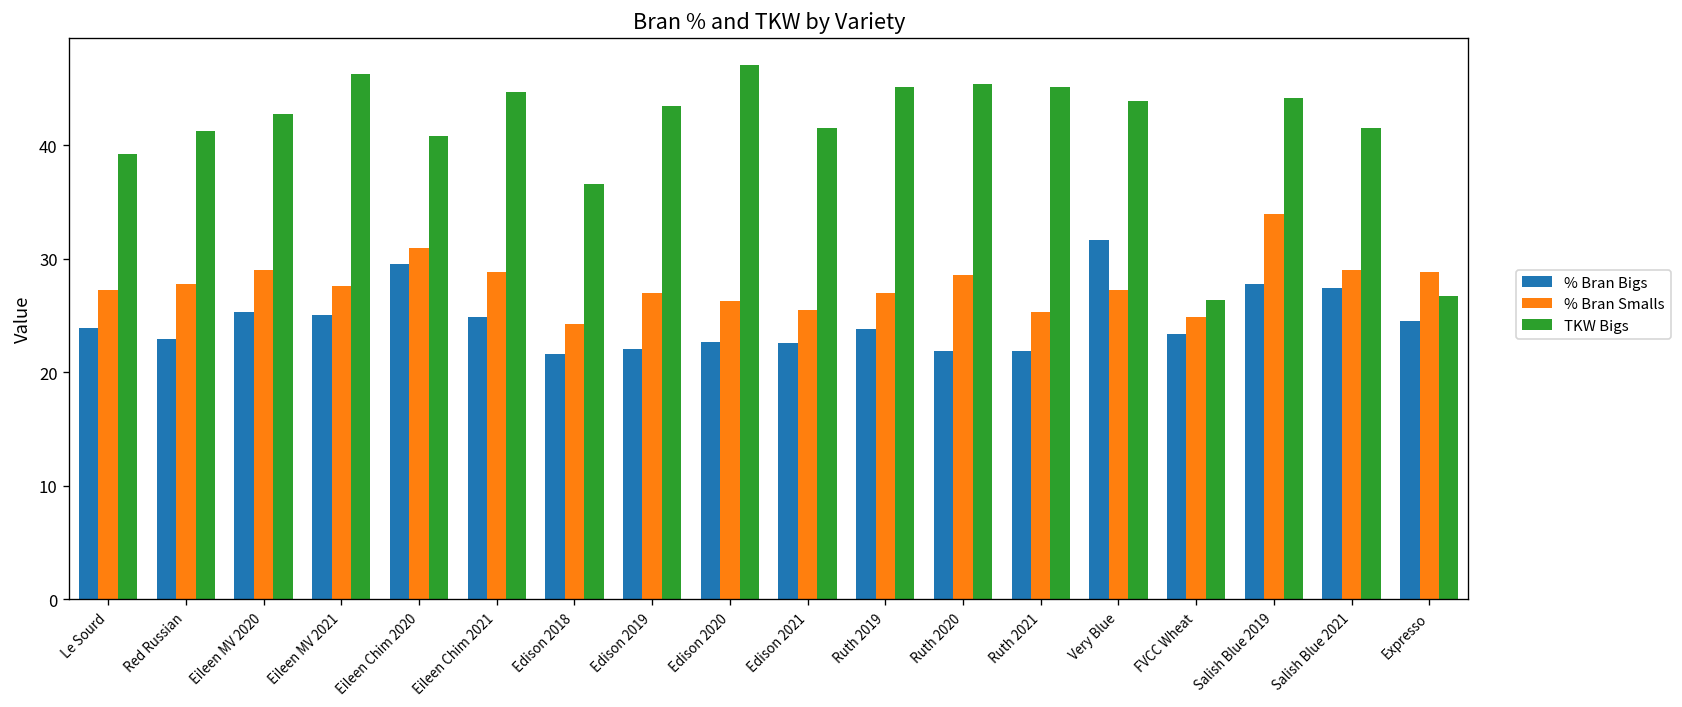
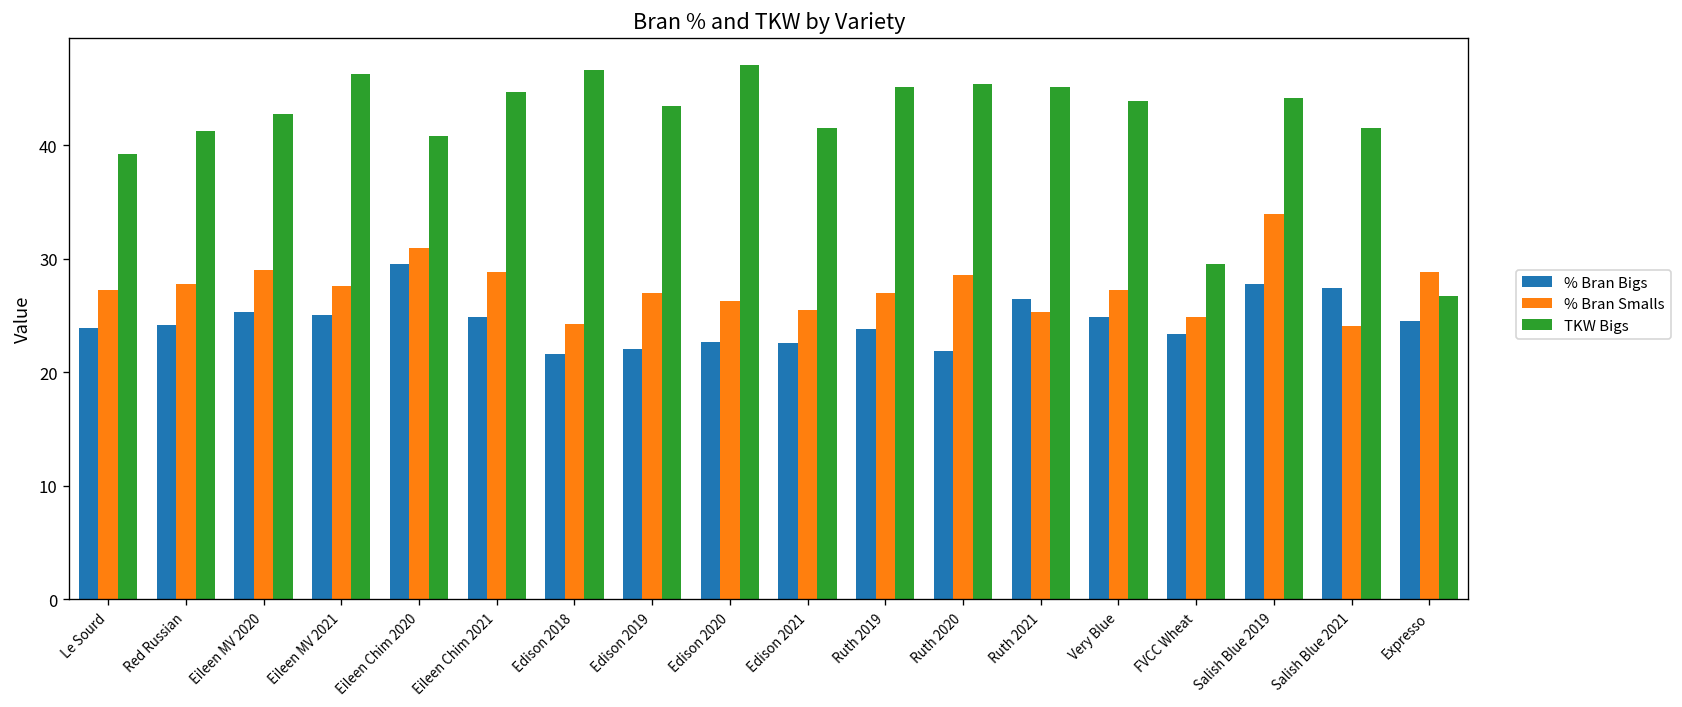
% Bran Bigs, Red Russian: 23 -> 24
TKW Bigs, Edison 2018: 37 -> 47
% Bran Bigs, Ruth 2021: 22 -> 26
% Bran Bigs, Very Blue: 32 -> 25
TKW Bigs, FVCC Wheat: 26 -> 30
% Bran Smalls, Salish Blue 2021: 29 -> 24
